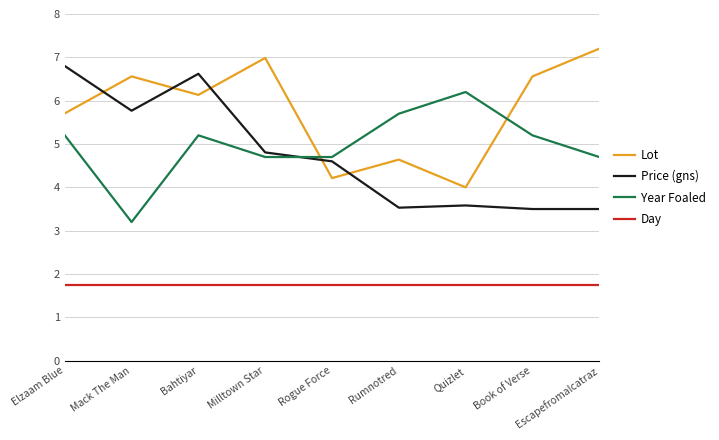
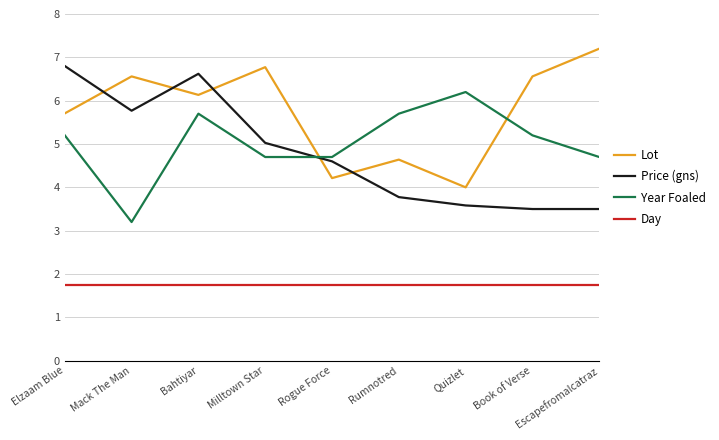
Year Foaled, Bahtiyar: 5.2 -> 5.7
Lot, Milltown Star: 7.0 -> 6.8
Price (gns), Milltown Star: 4.8 -> 5.0
Price (gns), Rumnotred: 3.5 -> 3.8
